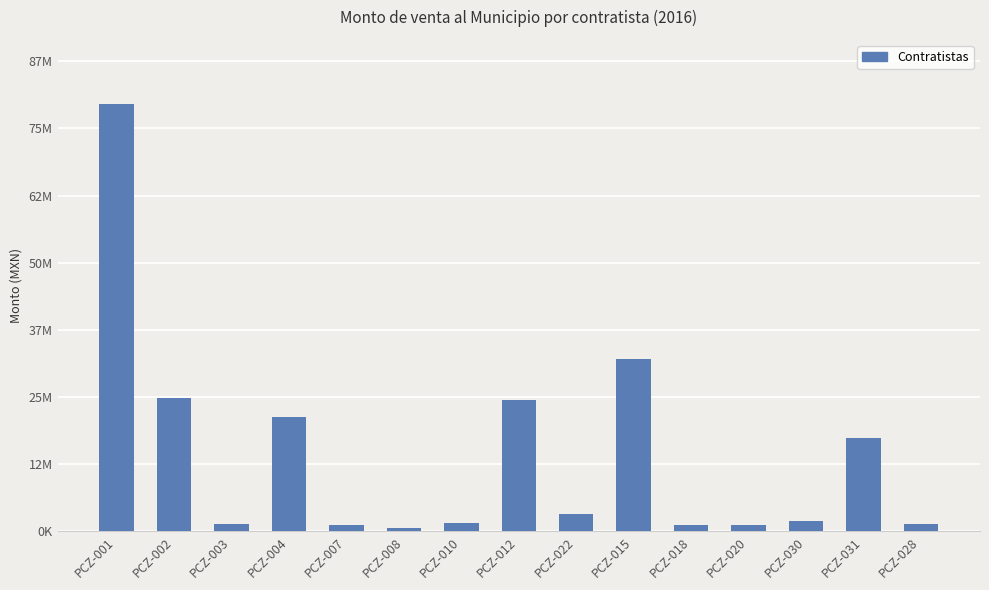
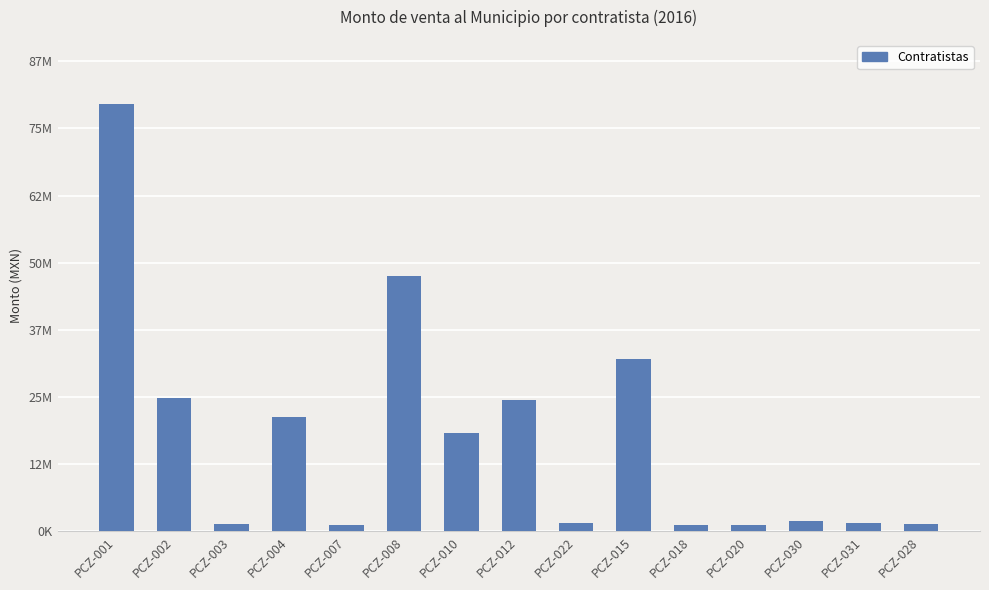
PCZ-008: 1000000 -> 48000000
PCZ-010: 2000000 -> 18000000
PCZ-022: 3000000 -> 2000000
PCZ-031: 17000000 -> 1000000
